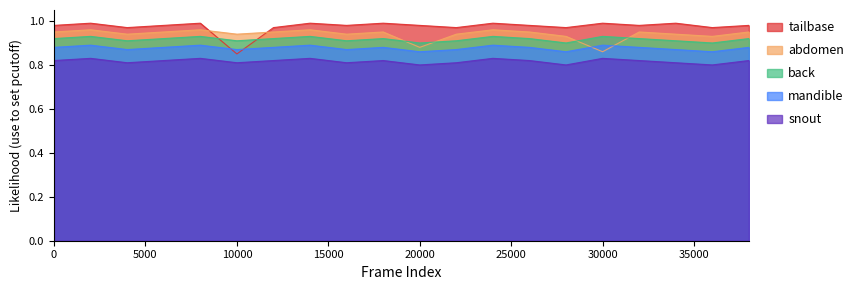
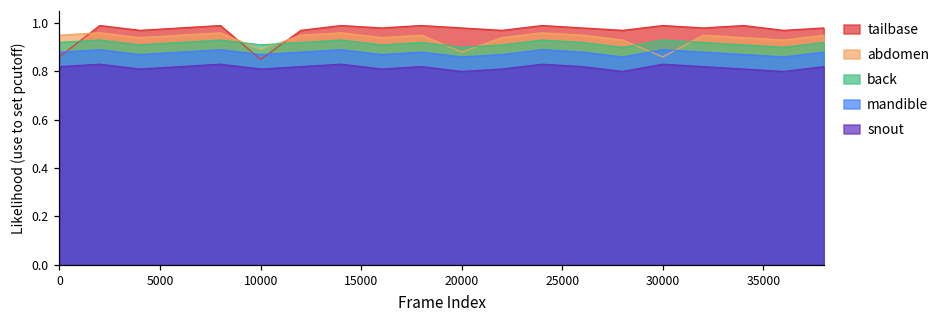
tailbase, 0: 0.98 -> 0.86
abdomen, 10000: 0.94 -> 0.89
